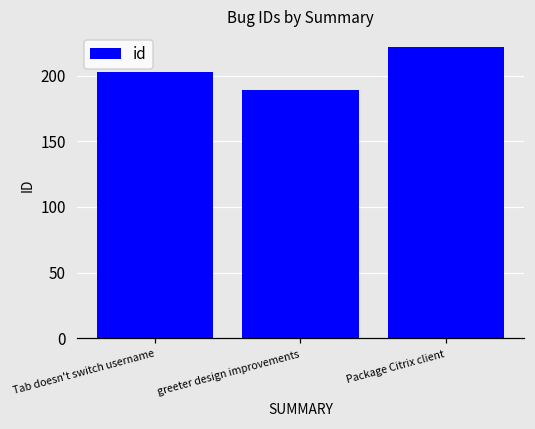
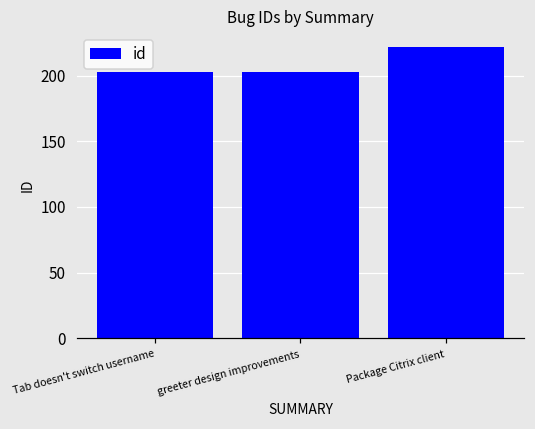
greeter design improvements: 189 -> 203
